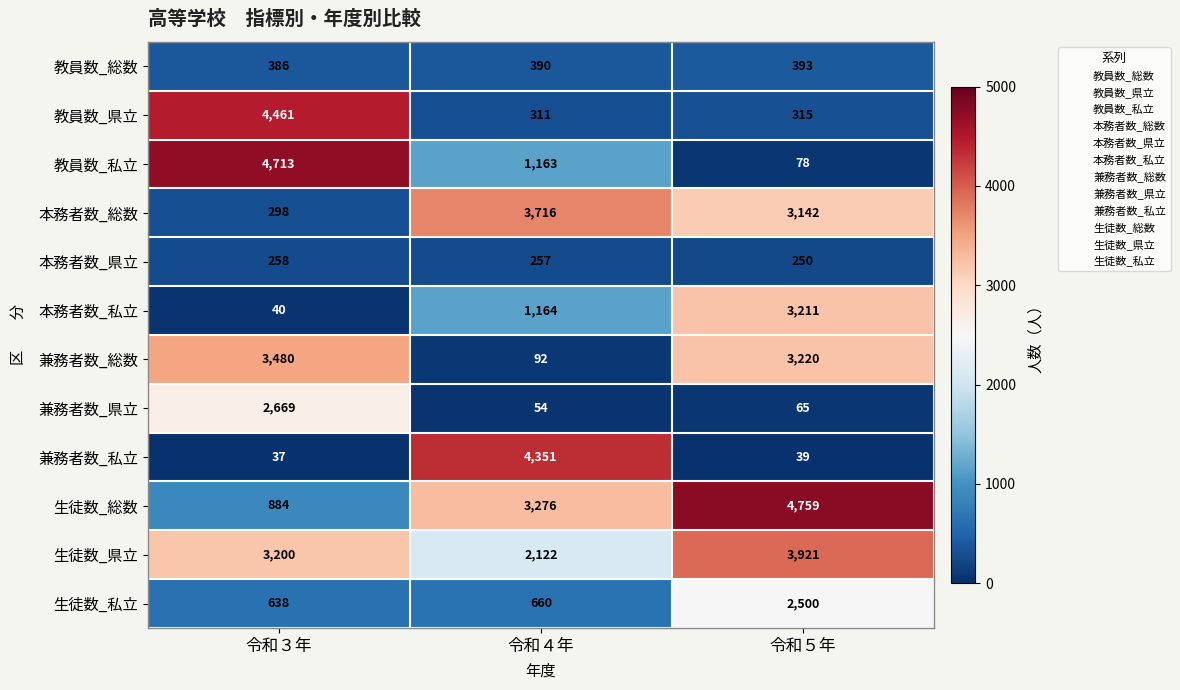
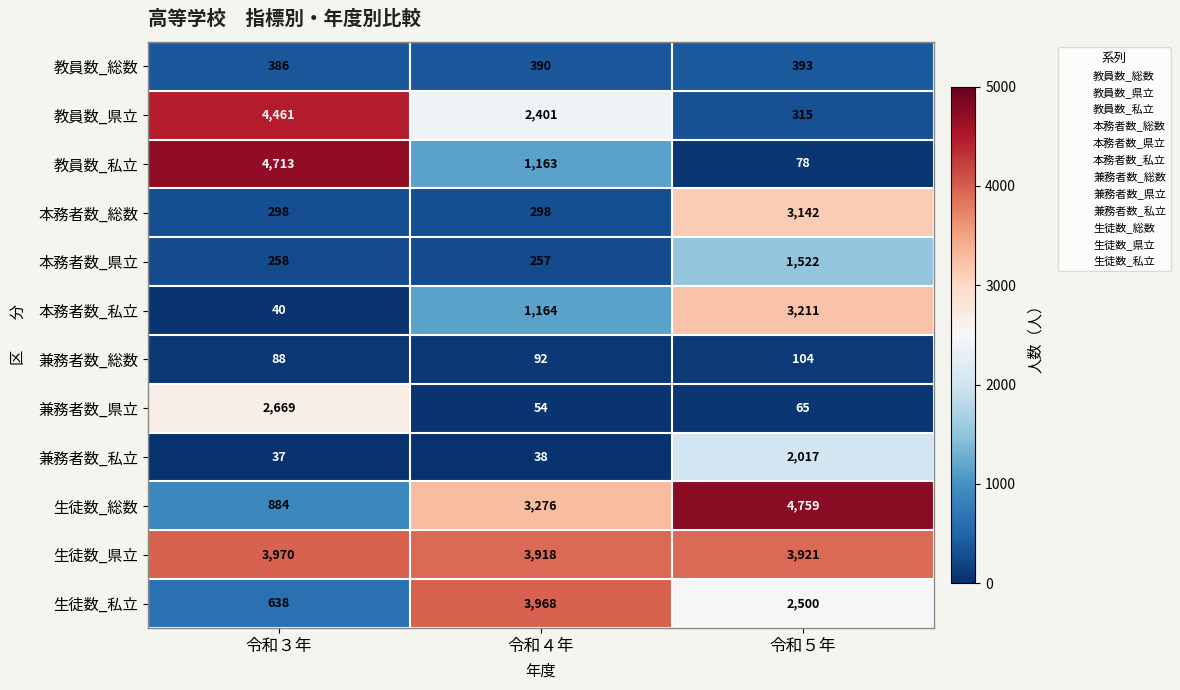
教員数_県立, 令和４年: 311 -> 2,401
本務者数_総数, 令和４年: 3,716 -> 298
本務者数_県立, 令和５年: 250 -> 1,522
兼務者数_総数, 令和３年: 3,480 -> 88
兼務者数_総数, 令和５年: 3,220 -> 104
兼務者数_私立, 令和４年: 4,351 -> 38
兼務者数_私立, 令和５年: 39 -> 2,017
生徒数_県立, 令和３年: 3,200 -> 3,970
生徒数_県立, 令和４年: 2,122 -> 3,918
生徒数_私立, 令和４年: 660 -> 3,968
